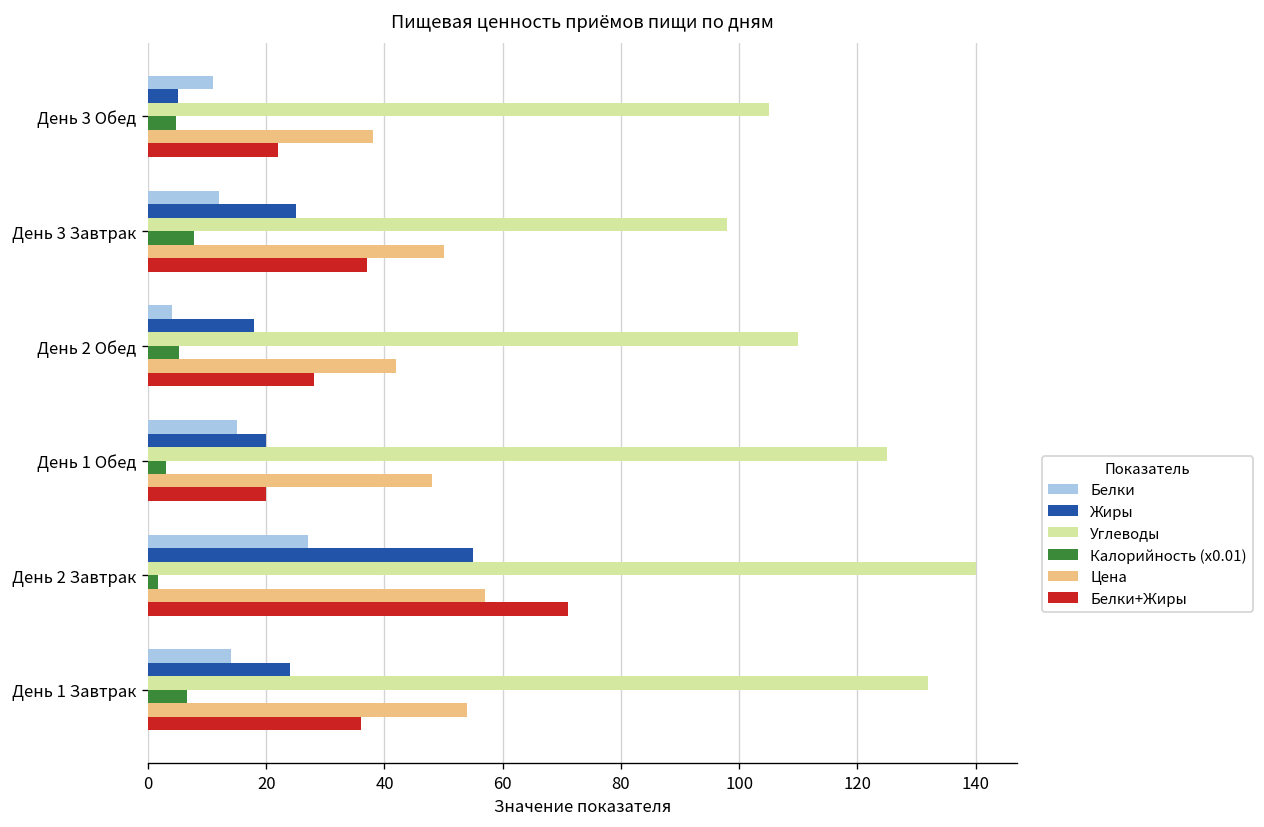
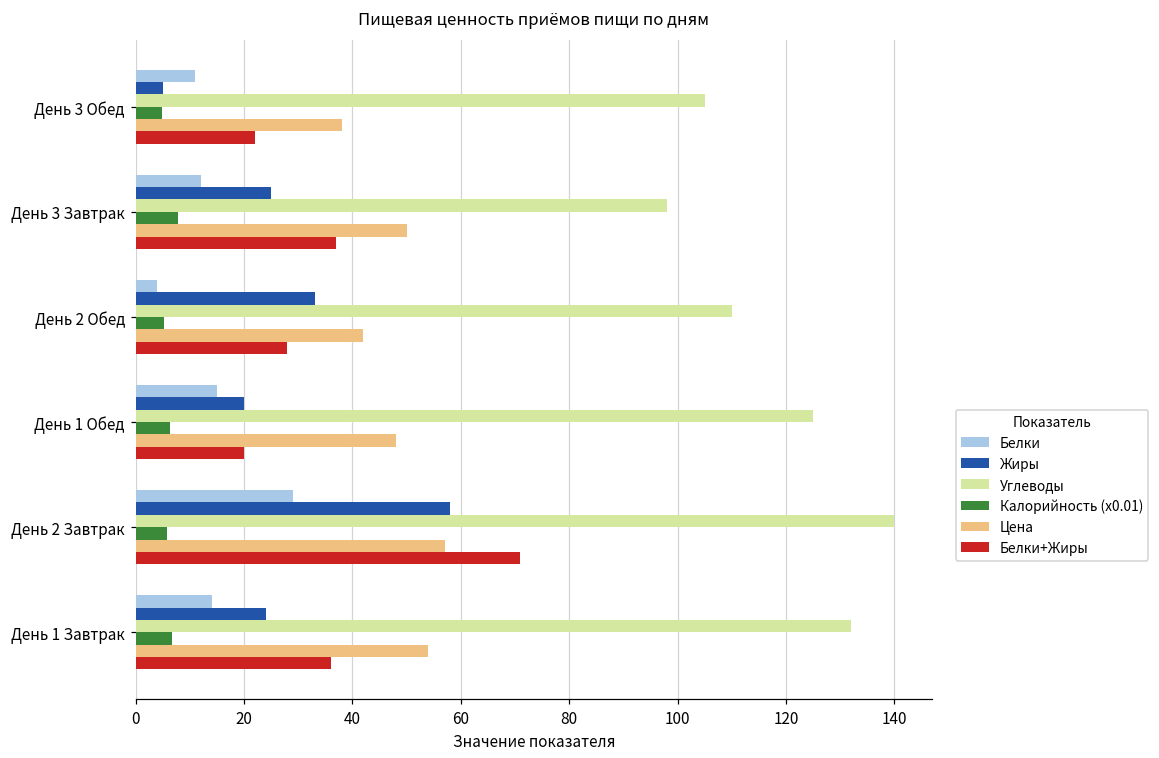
Жиры, День 2 Обед: 18 -> 33
Калорийность (x0.01), День 1 Обед: 3 -> 6
Белки, День 2 Завтрак: 27 -> 29
Жиры, День 2 Завтрак: 55 -> 58
Калорийность (x0.01), День 2 Завтрак: 2 -> 6
